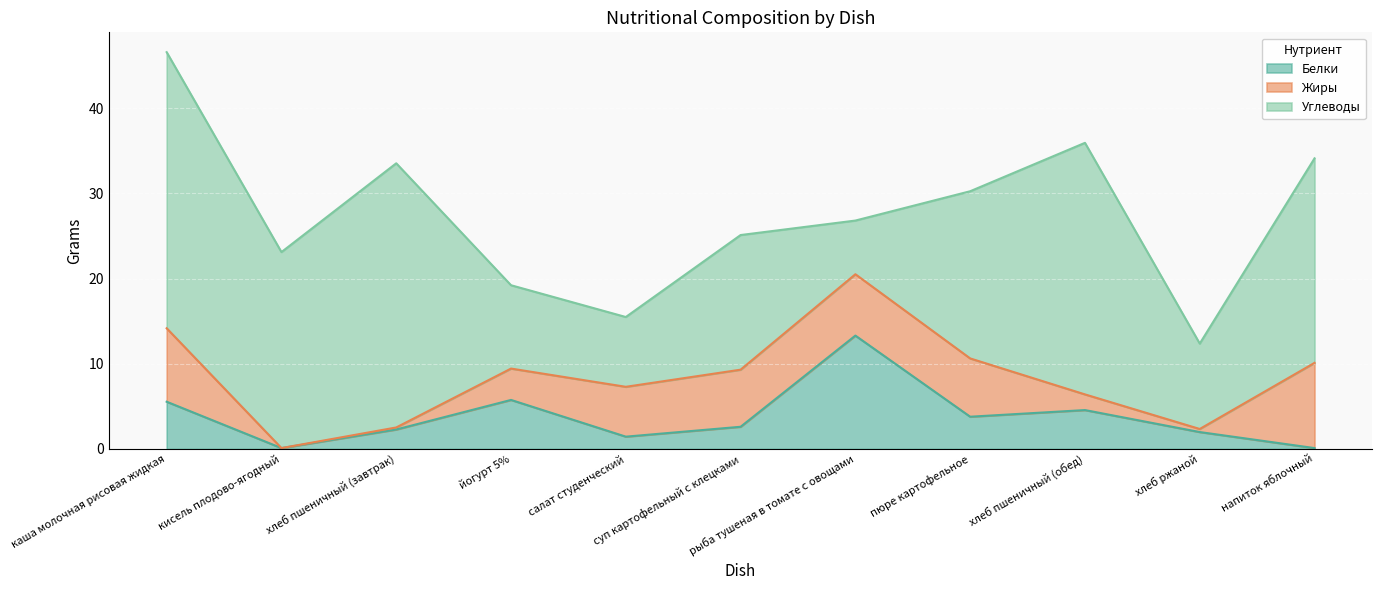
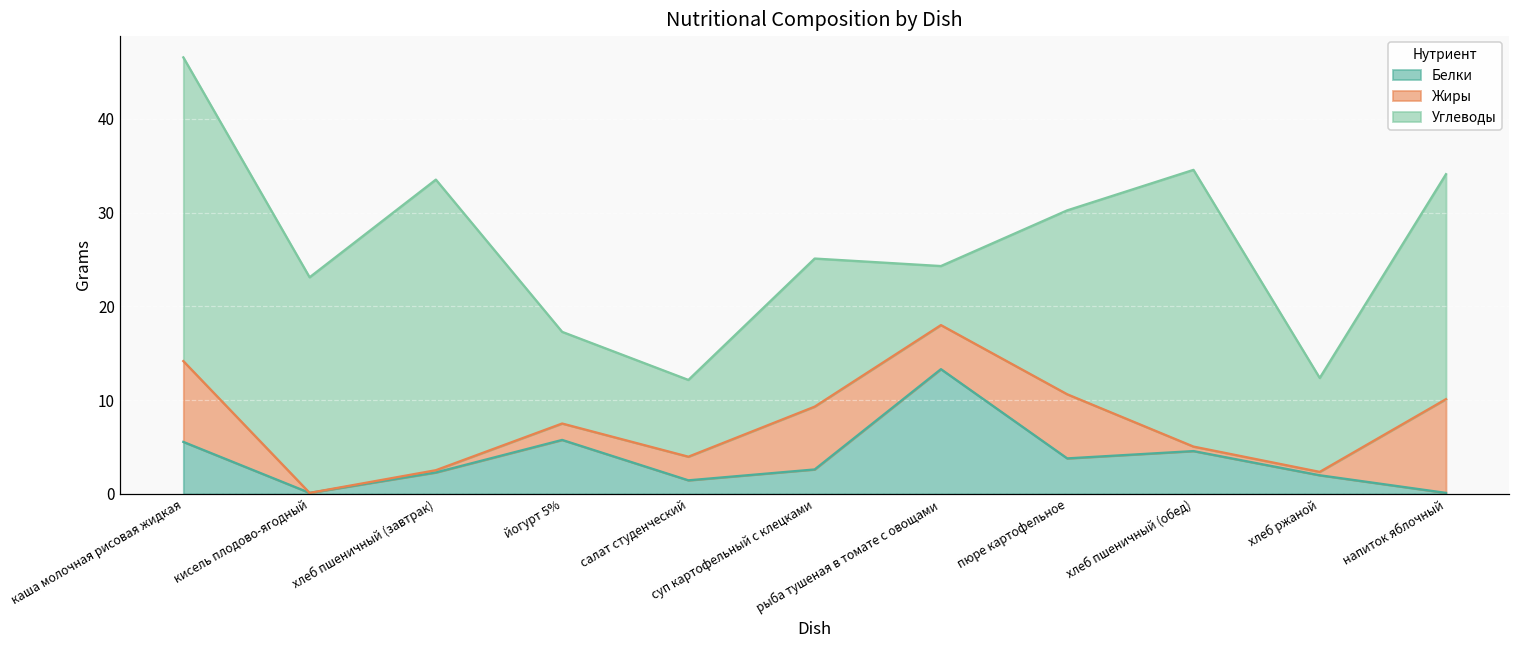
Жиры, йогурт 5%: 4 -> 2
Жиры, салат студенческий: 6 -> 3
Жиры, рыба тушеная в томате с овощами: 7 -> 5
Жиры, хлеб пшеничный (обед): 2 -> 0
